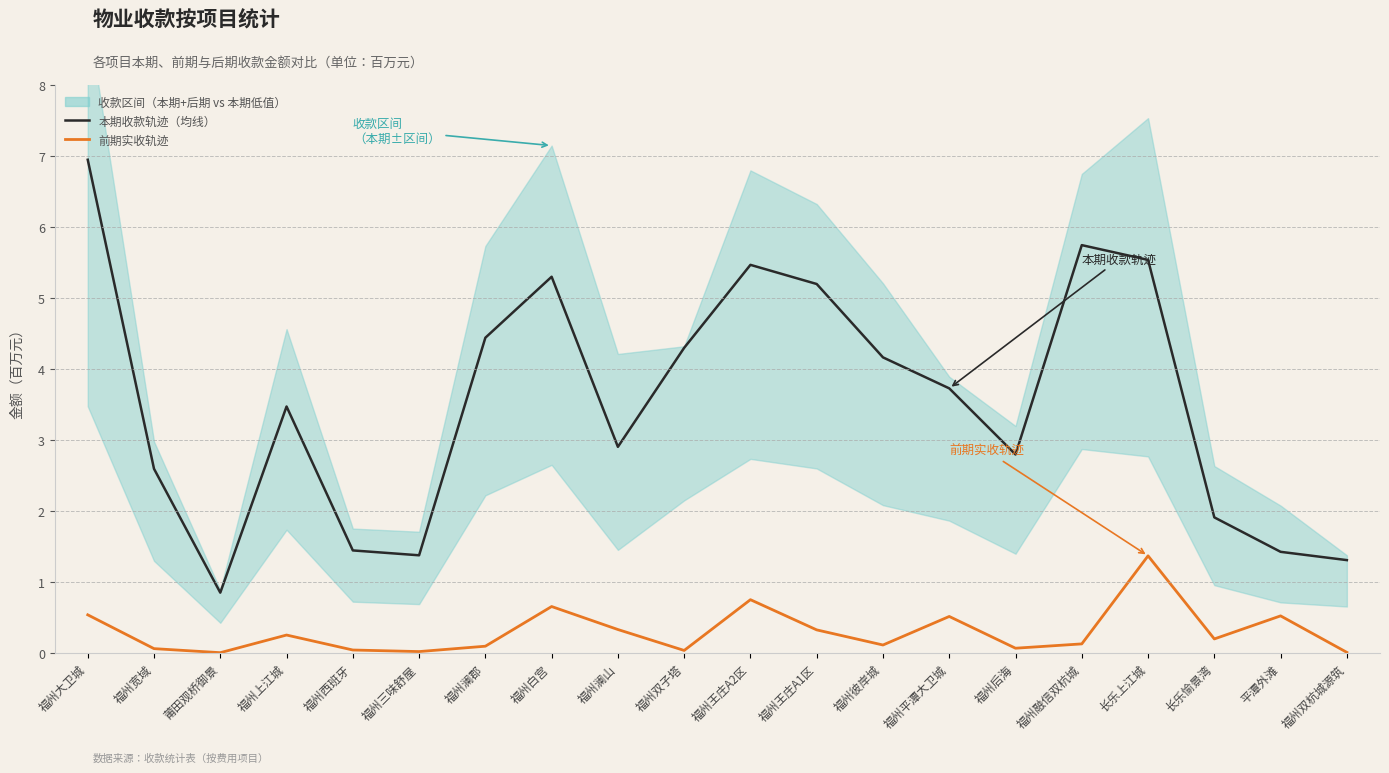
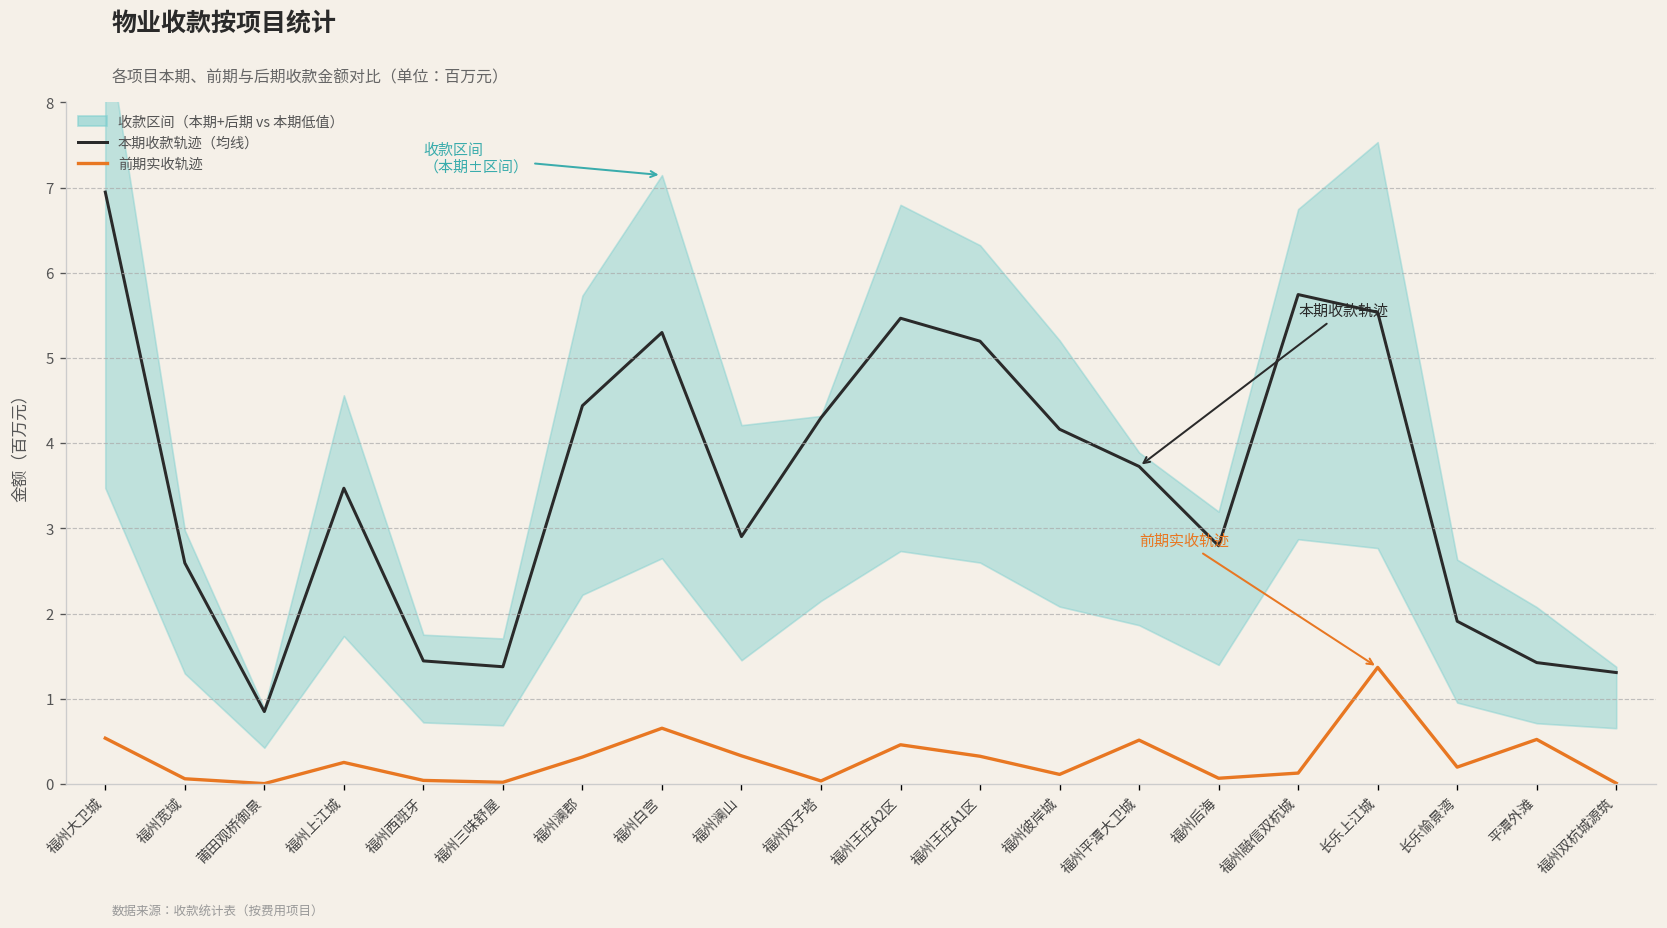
前期实收轨迹, 福州澜郡: 0.1 -> 0.3
前期实收轨迹, 福州王庄A2区: 0.7 -> 0.5
